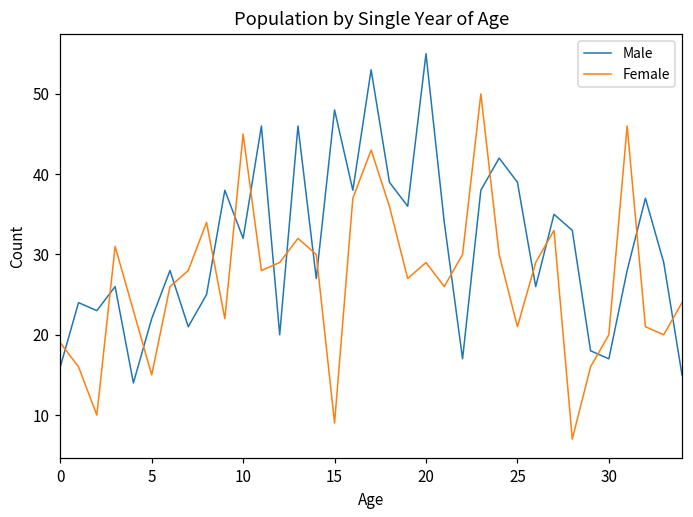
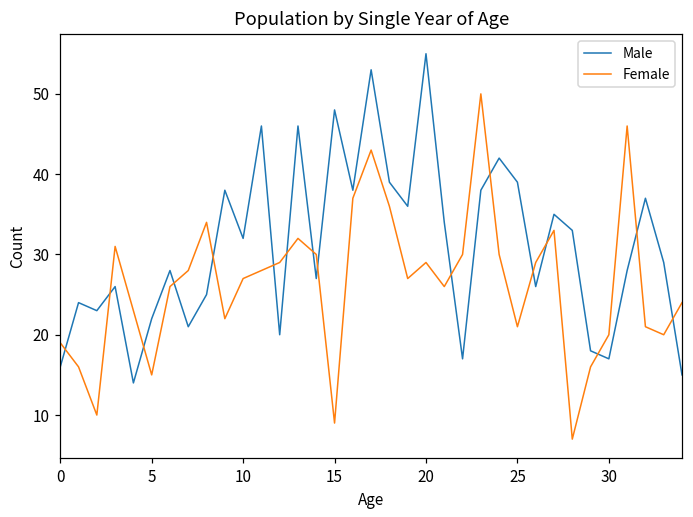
Female, 10: 45 -> 27
